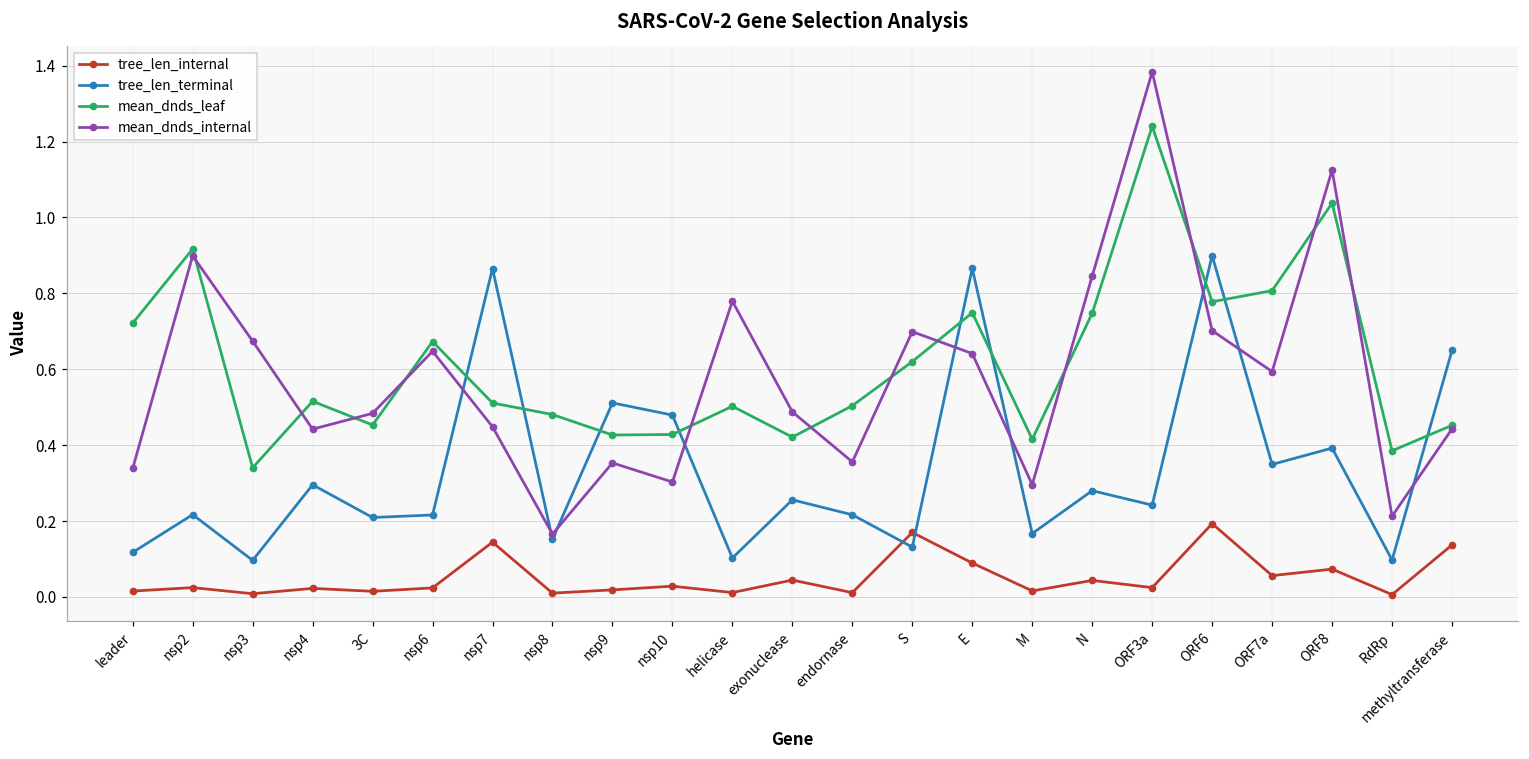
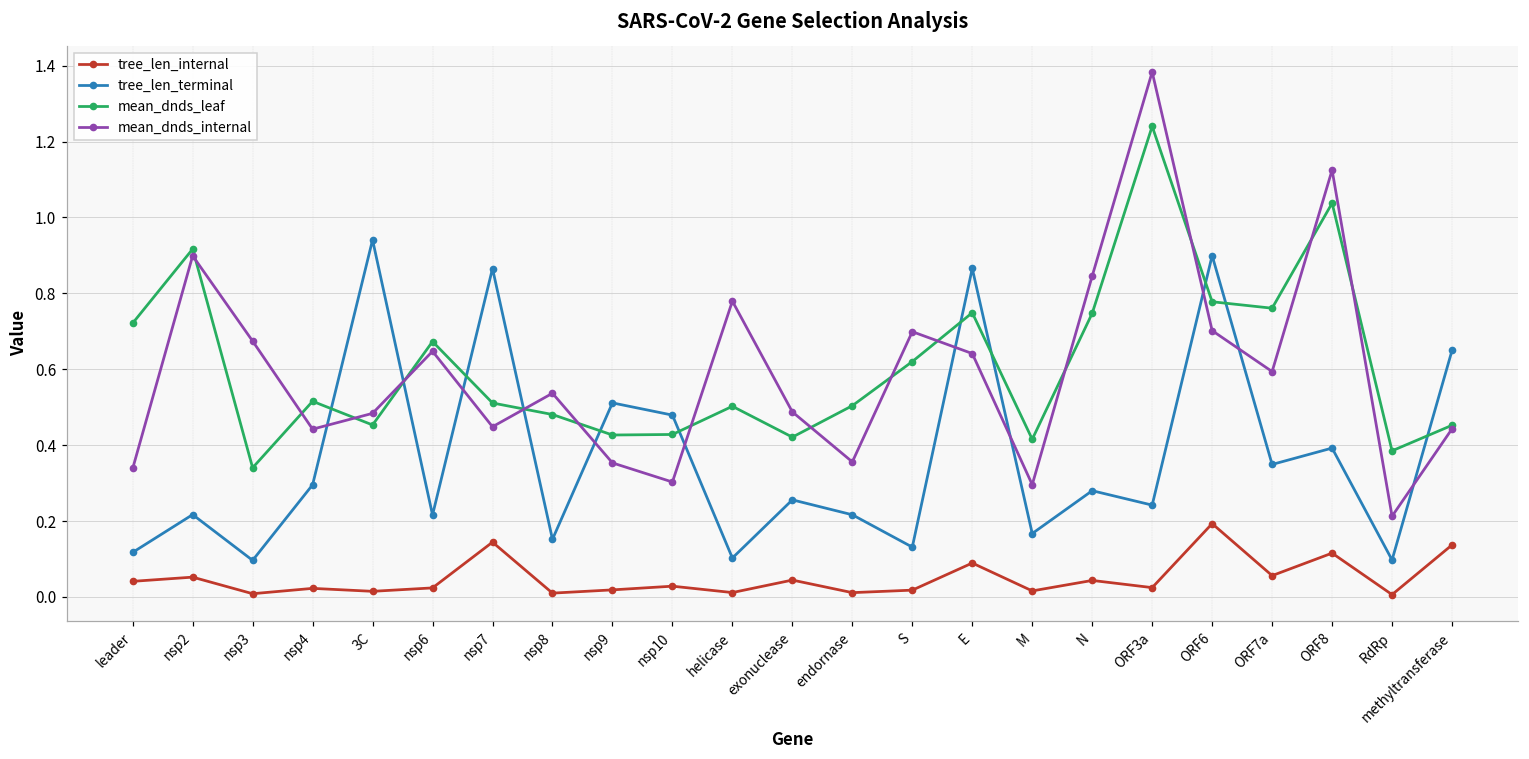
tree_len_internal, leader: 0.02 -> 0.04
tree_len_internal, nsp2: 0.02 -> 0.05
tree_len_terminal, 3C: 0.21 -> 0.94
mean_dnds_internal, nsp8: 0.17 -> 0.54
tree_len_internal, S: 0.17 -> 0.02
mean_dnds_leaf, ORF7a: 0.81 -> 0.76
tree_len_internal, ORF8: 0.07 -> 0.12
